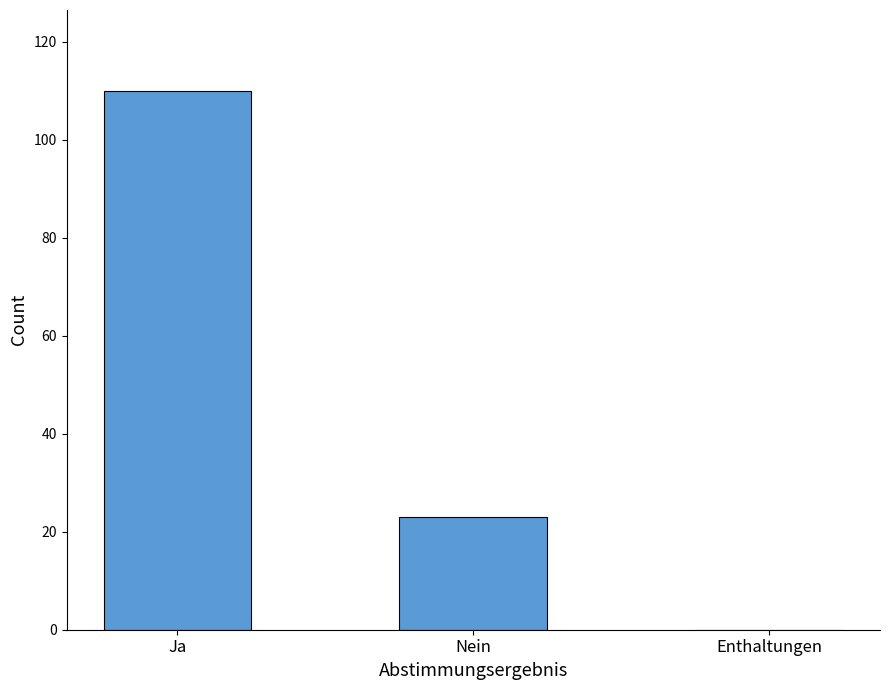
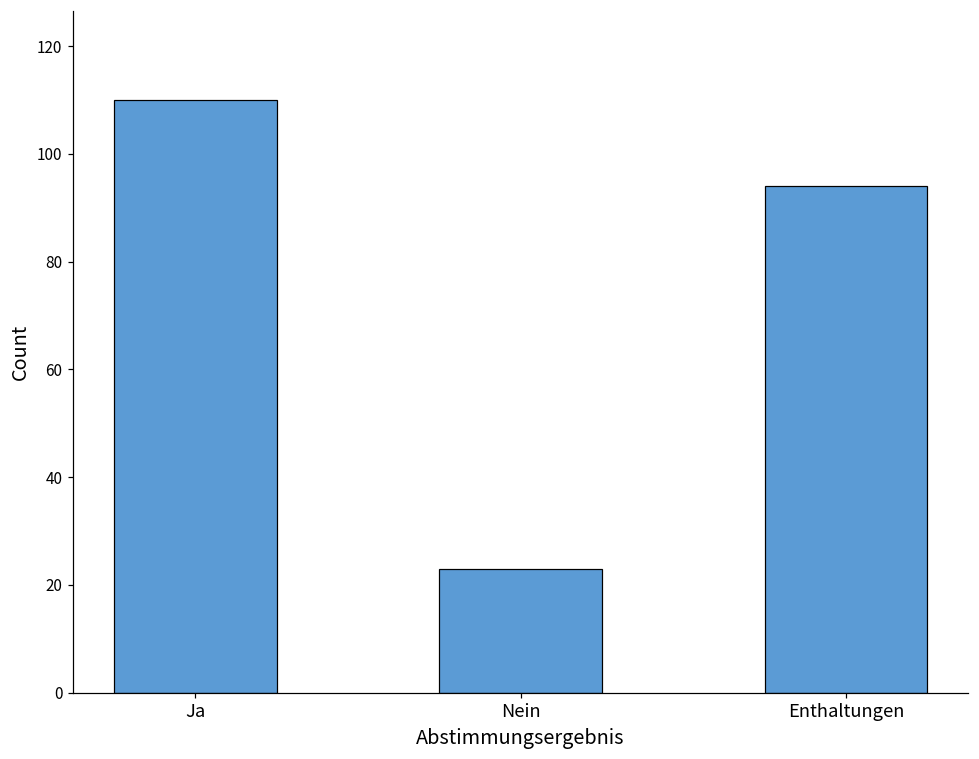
Enthaltungen: 0 -> 94
